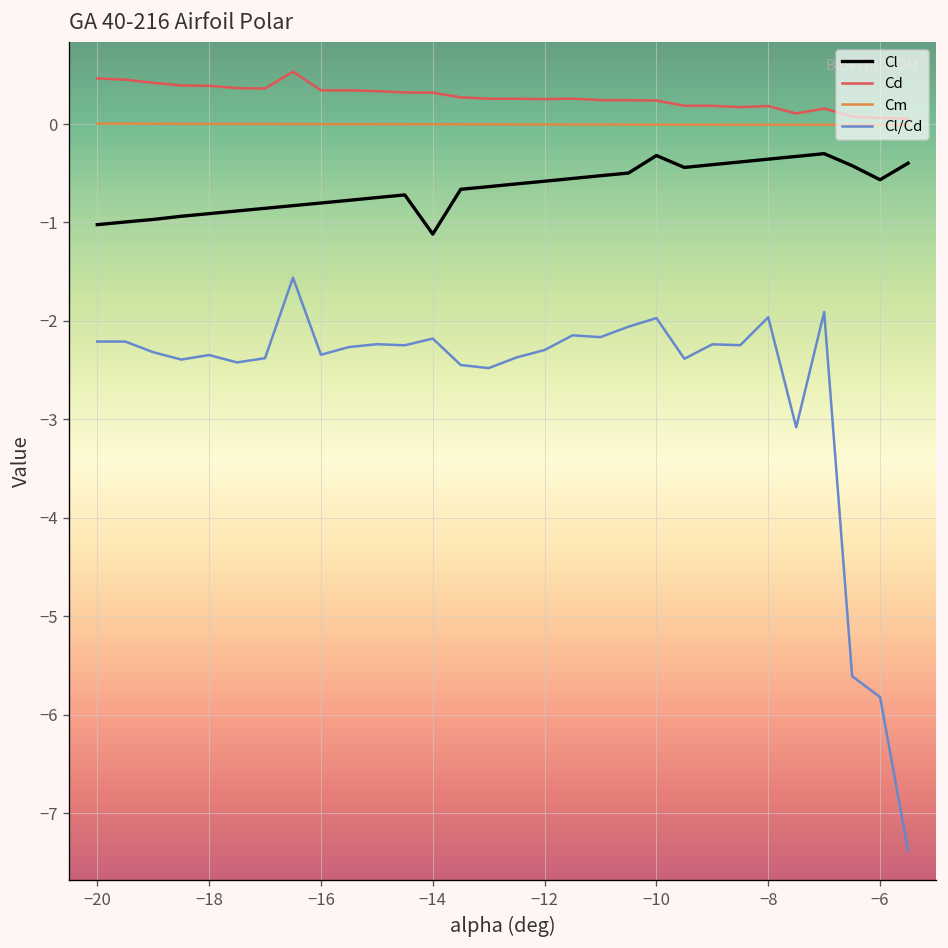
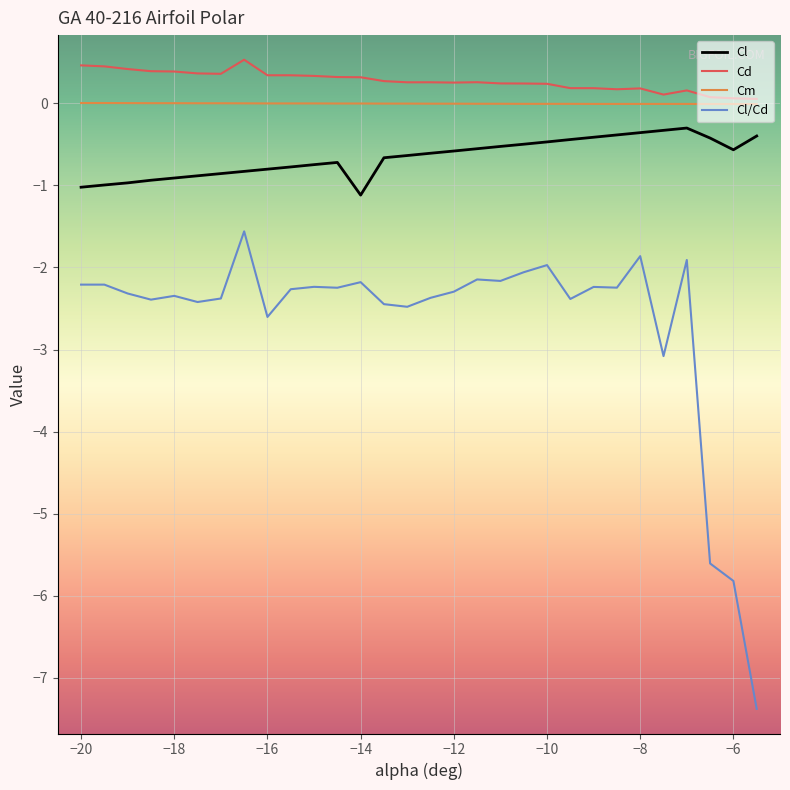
Cl/Cd, −16: -2.3 -> -2.6
Cl, −10: -0.3 -> -0.5
Cl/Cd, −8: -2.0 -> -1.9
